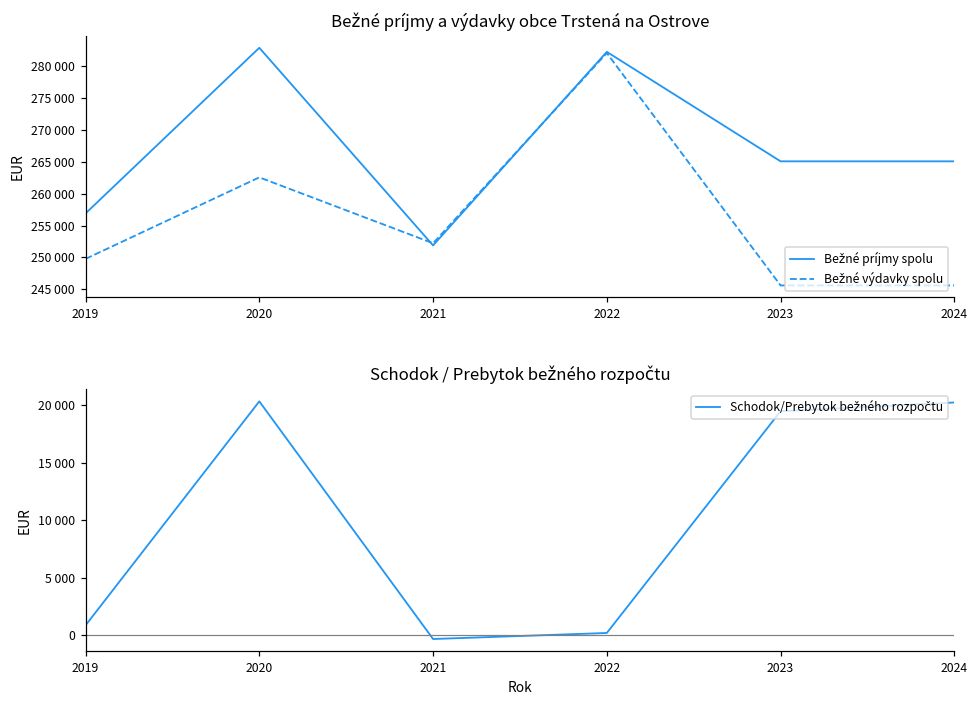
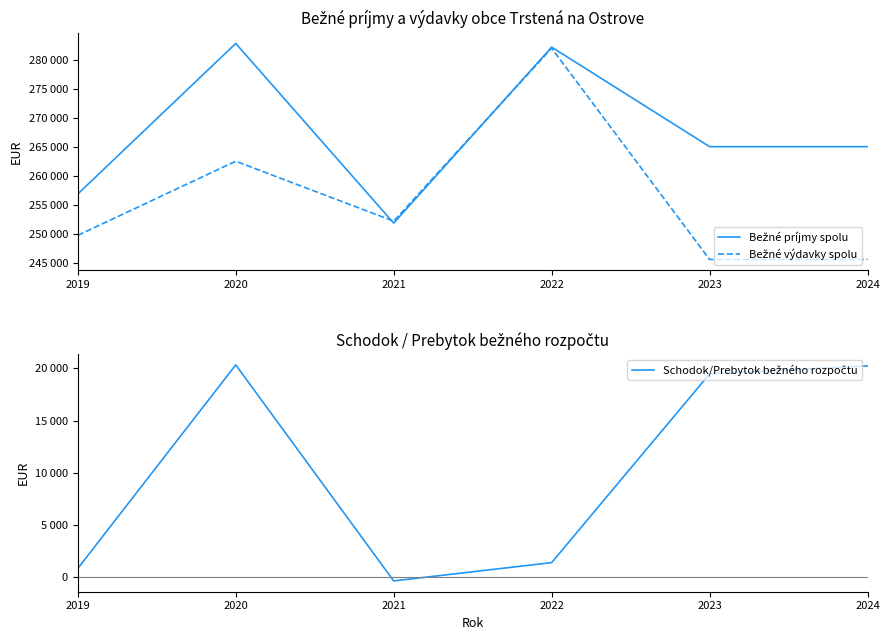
Schodok / Prebytok bežného rozpočtu, 2022: 200 -> 1400
